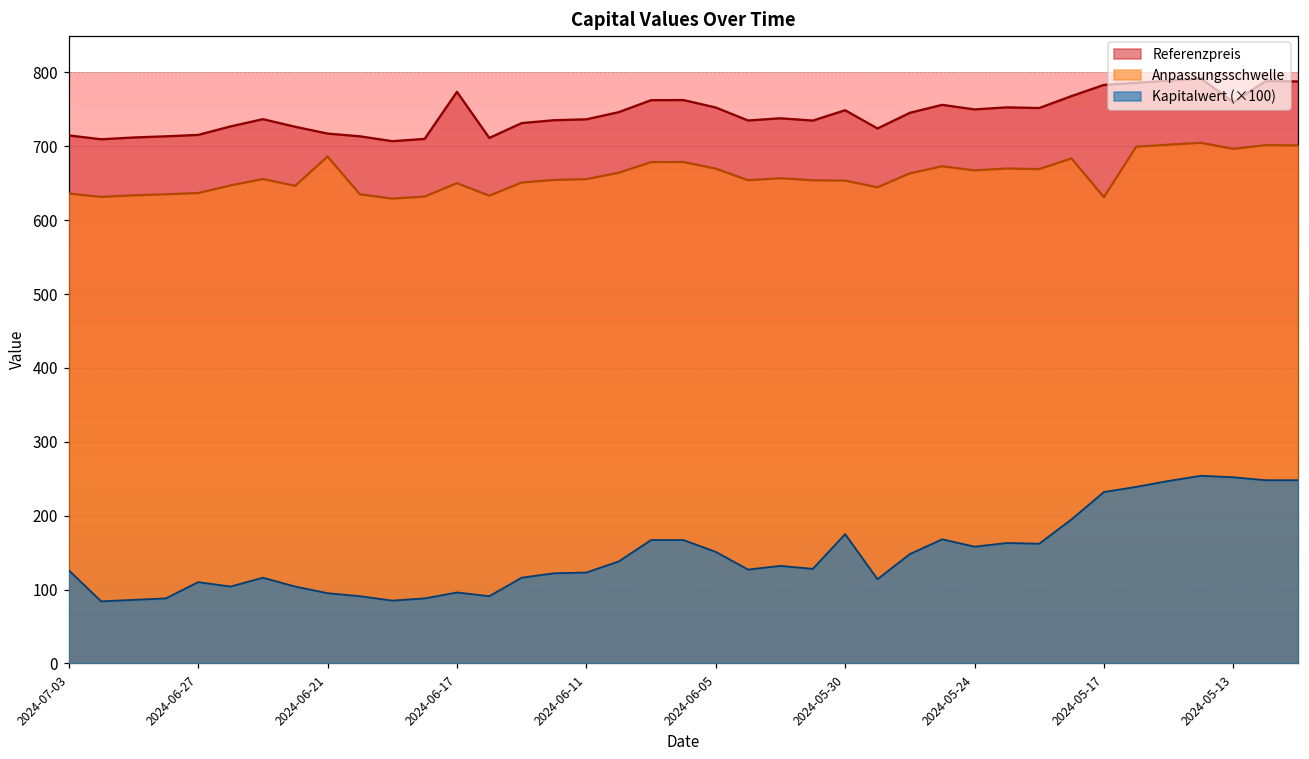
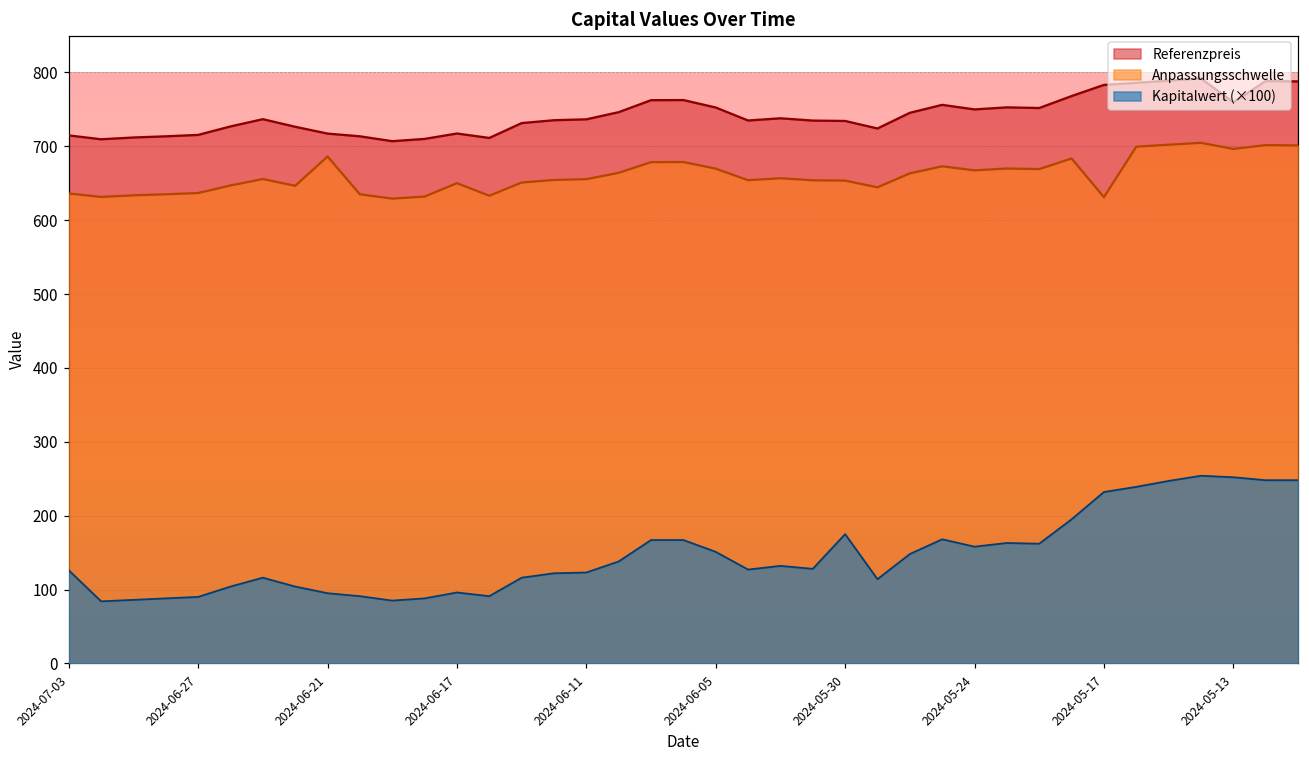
Kapitalwert (×100), 2024-06-27: 110 -> 90
Referenzpreis, 2024-06-17: 770 -> 720
Referenzpreis, 2024-05-30: 750 -> 730
